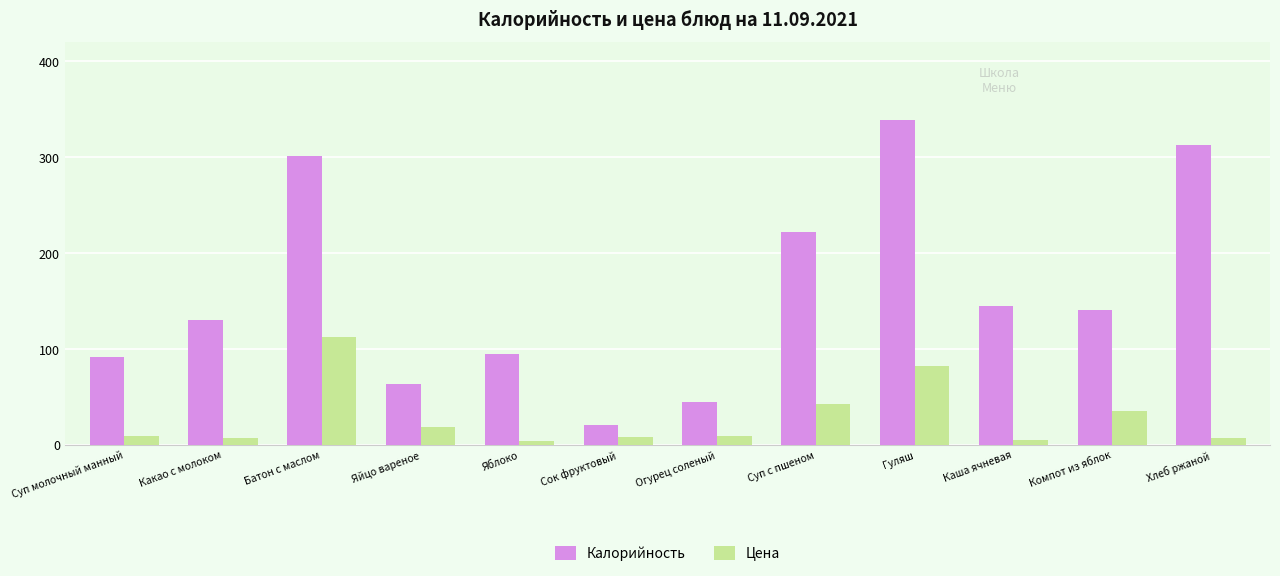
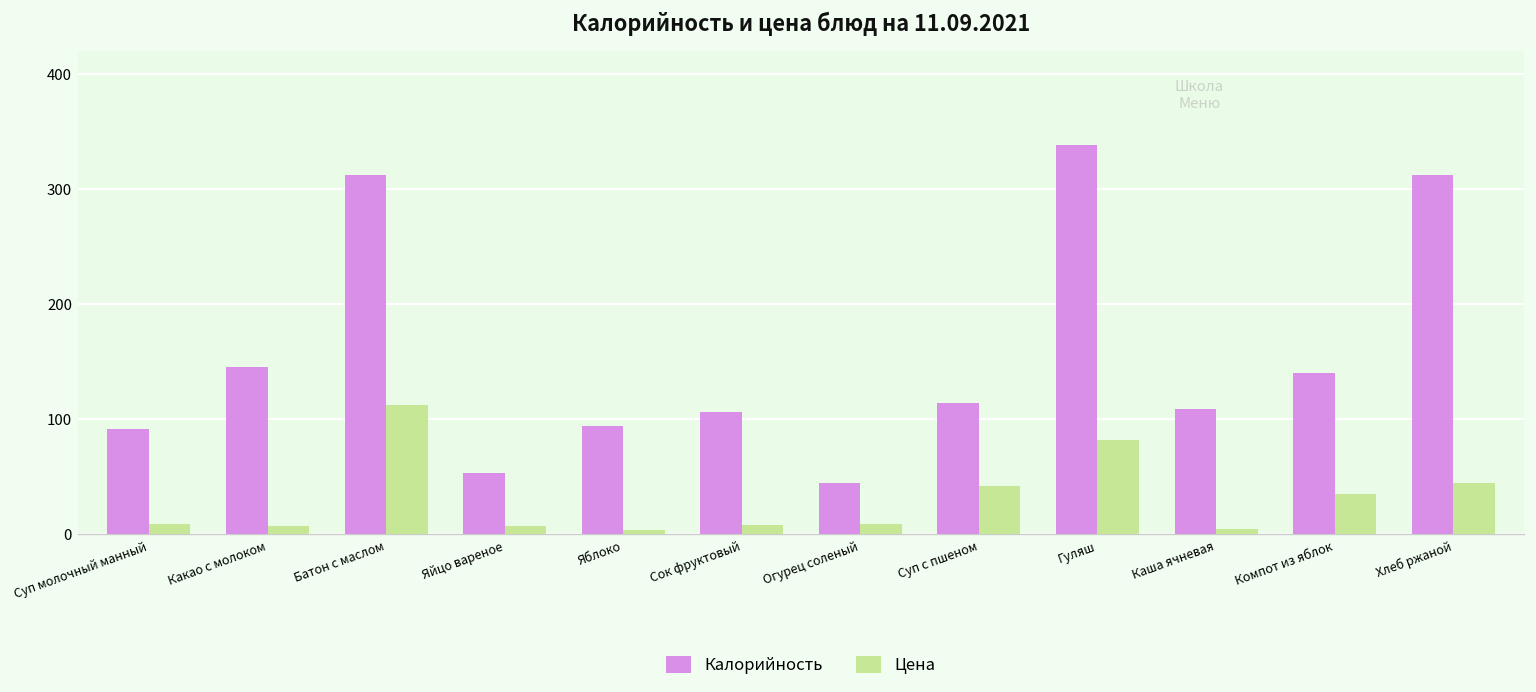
Калорийность, Какао с молоком: 130 -> 150
Калорийность, Батон с маслом: 300 -> 310
Калорийность, Яйцо вареное: 60 -> 50
Цена, Яйцо вареное: 20 -> 10
Калорийность, Сок фруктовый: 20 -> 110
Калорийность, Суп с пшеном: 220 -> 110
Калорийность, Каша ячневая: 140 -> 110
Цена, Хлеб ржаной: 10 -> 40
